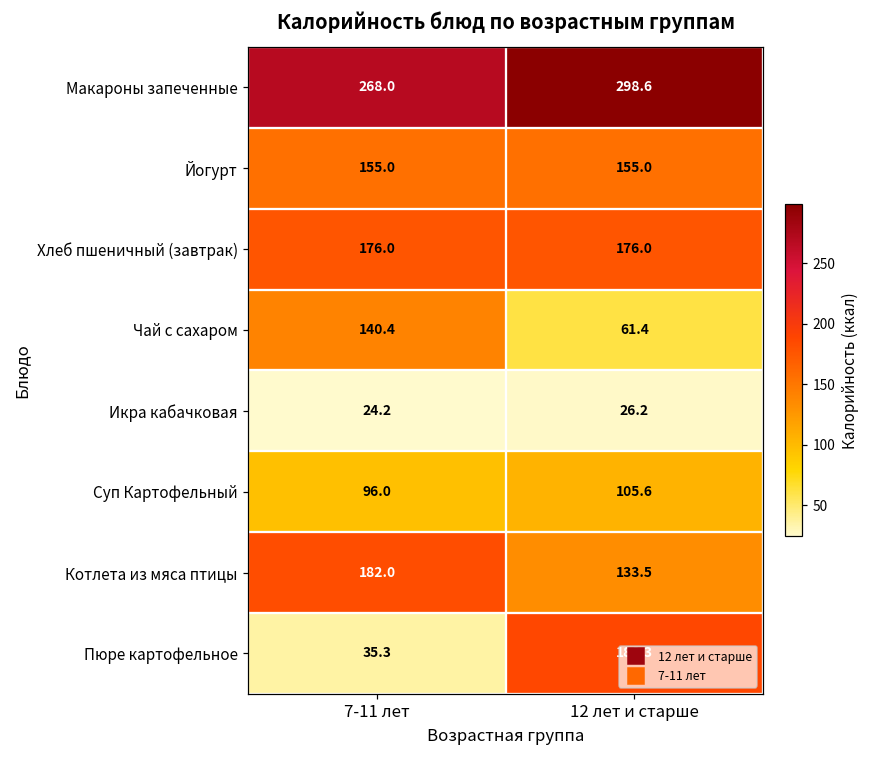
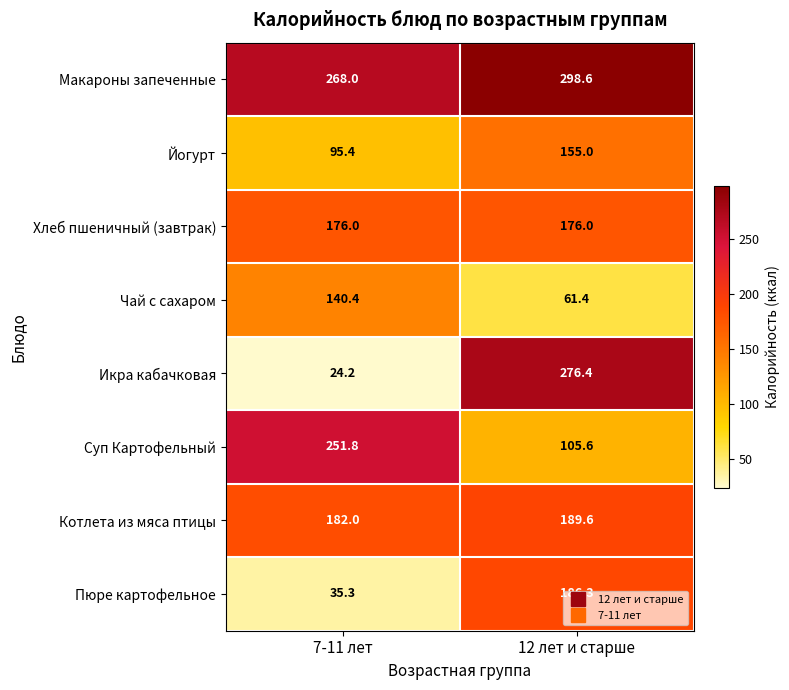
Йогурт, 7-11 лет: 155.0 -> 95.4
Икра кабачковая, 12 лет и старше: 26.2 -> 276.4
Суп Картофельный, 7-11 лет: 96.0 -> 251.8
Котлета из мяса птицы, 12 лет и старше: 133.5 -> 189.6
